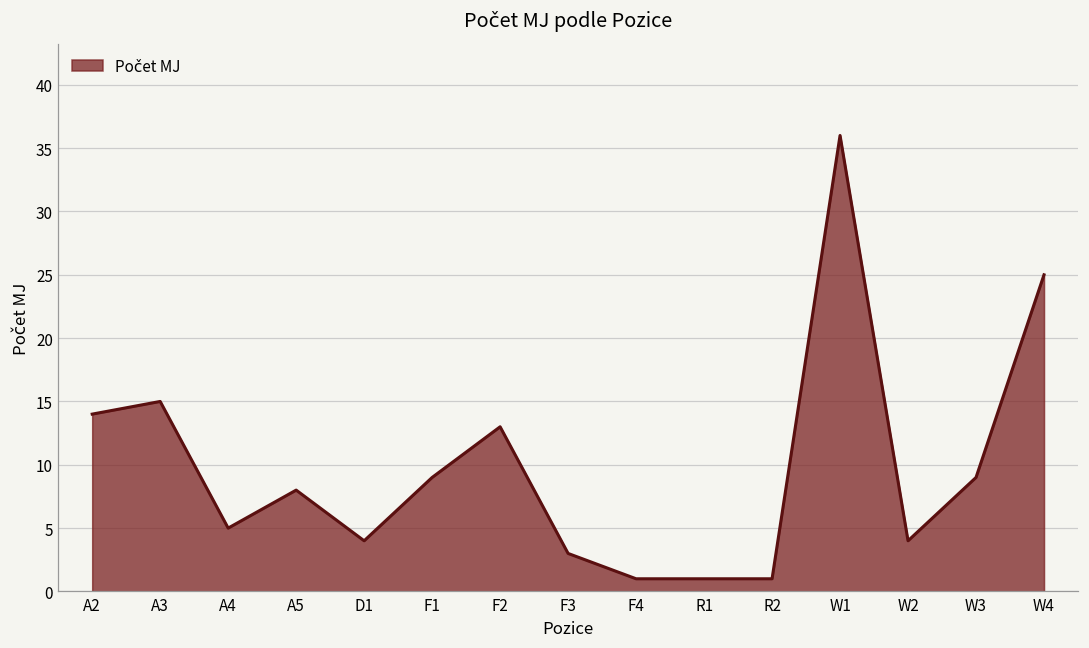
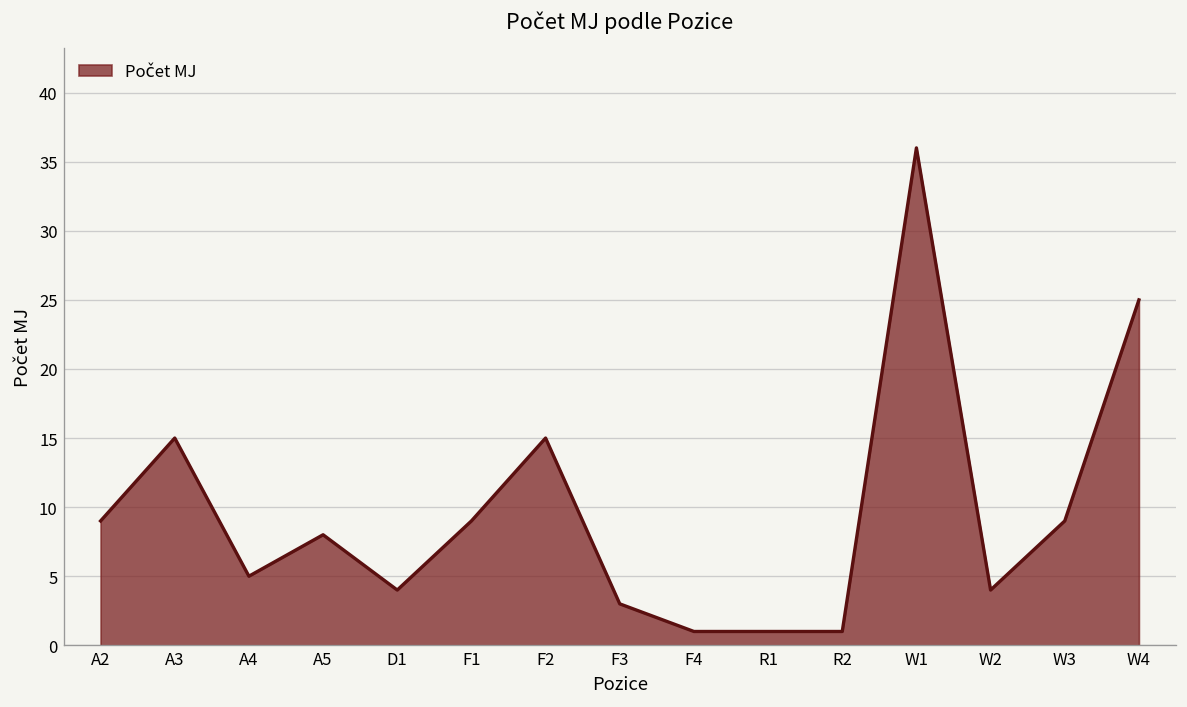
A2: 14 -> 9
F2: 13 -> 15
